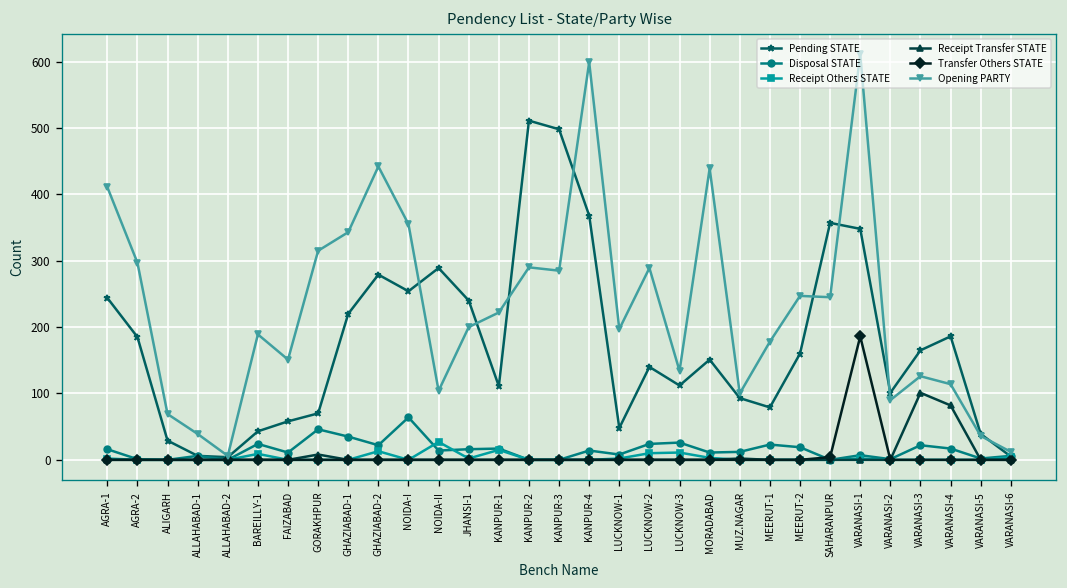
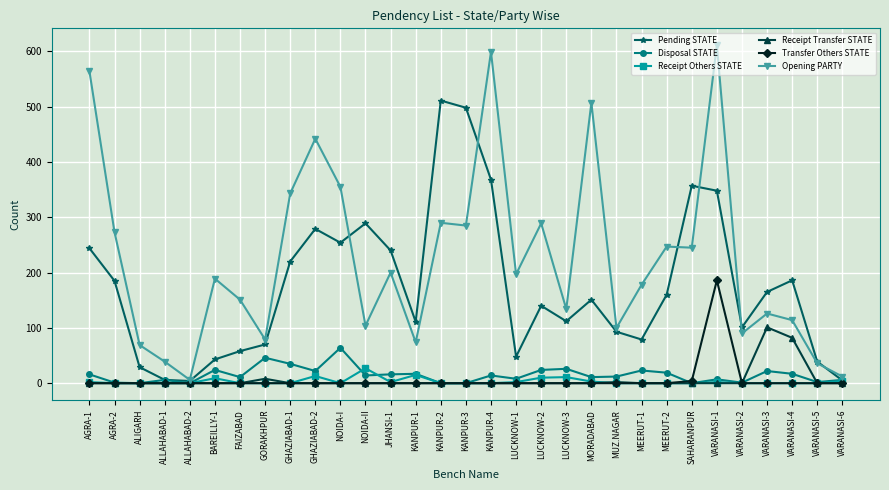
Opening PARTY, AGRA-1: 410 -> 560
Opening PARTY, AGRA-2: 300 -> 270
Opening PARTY, GORAKHPUR: 320 -> 80
Opening PARTY, KANPUR-1: 220 -> 70
Opening PARTY, MORADABAD: 440 -> 510
